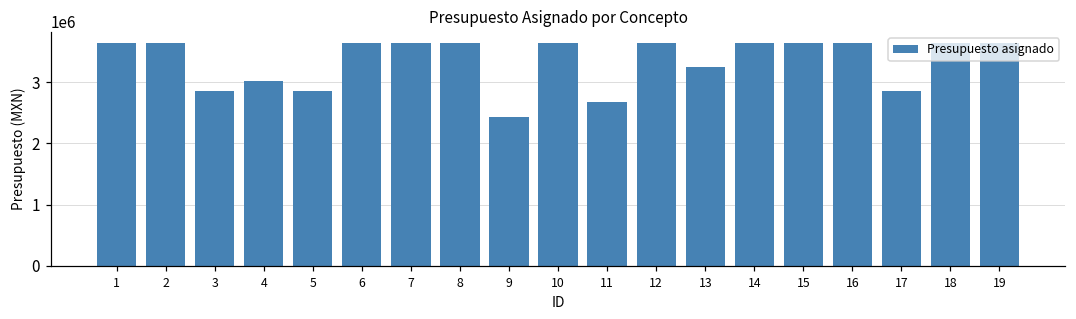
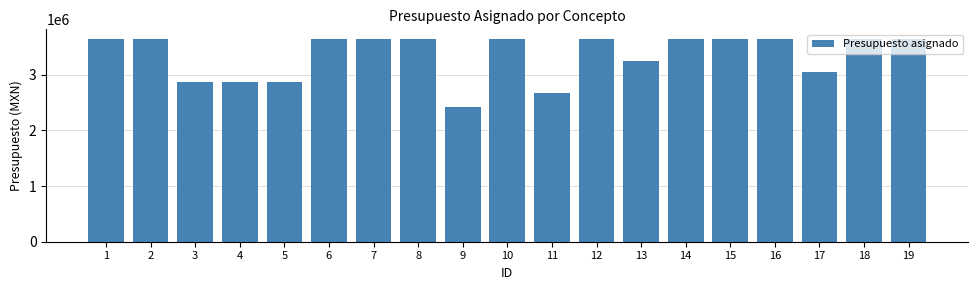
4: 3000000 -> 2900000
17: 2900000 -> 3000000
